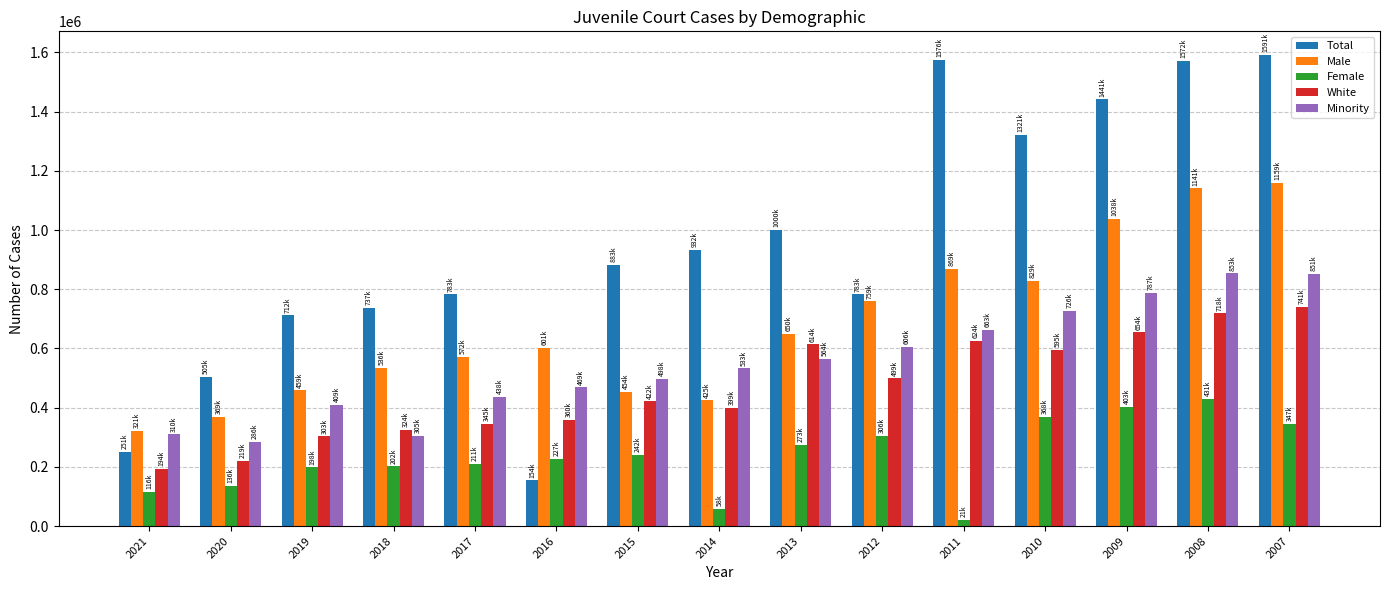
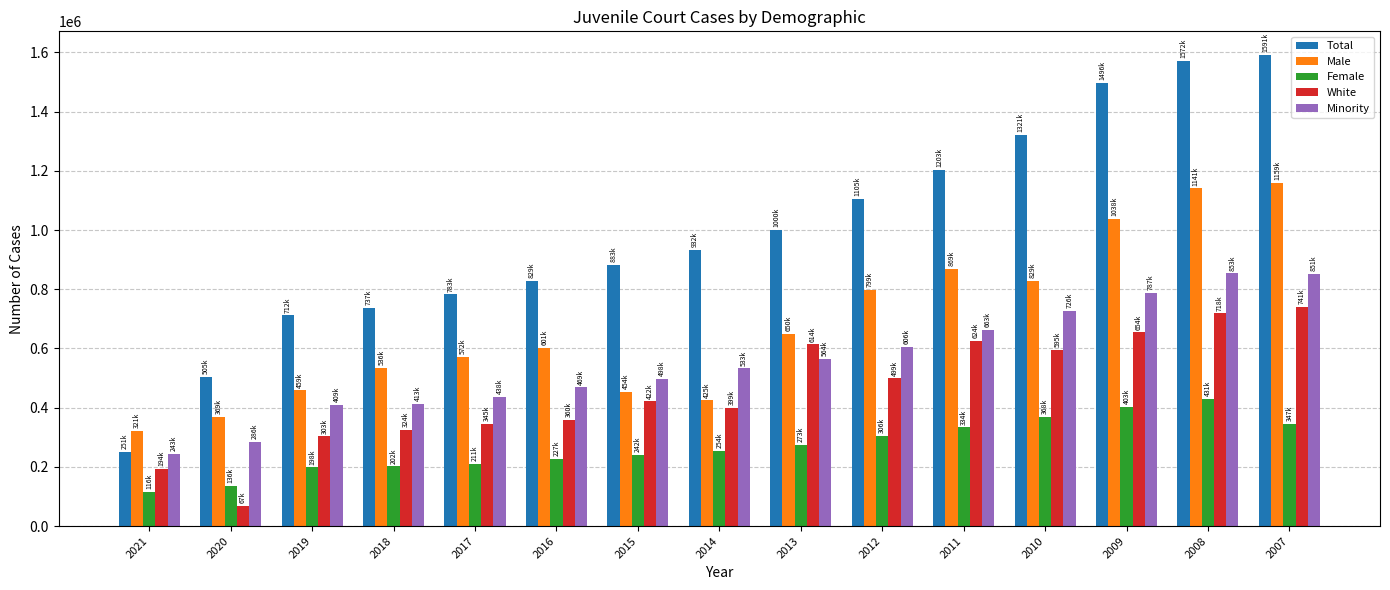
Minority, 2021: 310k -> 243k
White, 2020: 219k -> 67k
Minority, 2018: 305k -> 413k
Total, 2016: 154k -> 829k
Female, 2014: 58k -> 254k
Total, 2012: 783k -> 1105k
Male, 2012: 759k -> 799k
Total, 2011: 1576k -> 1203k
Female, 2011: 21k -> 334k
Total, 2009: 1441k -> 1496k
